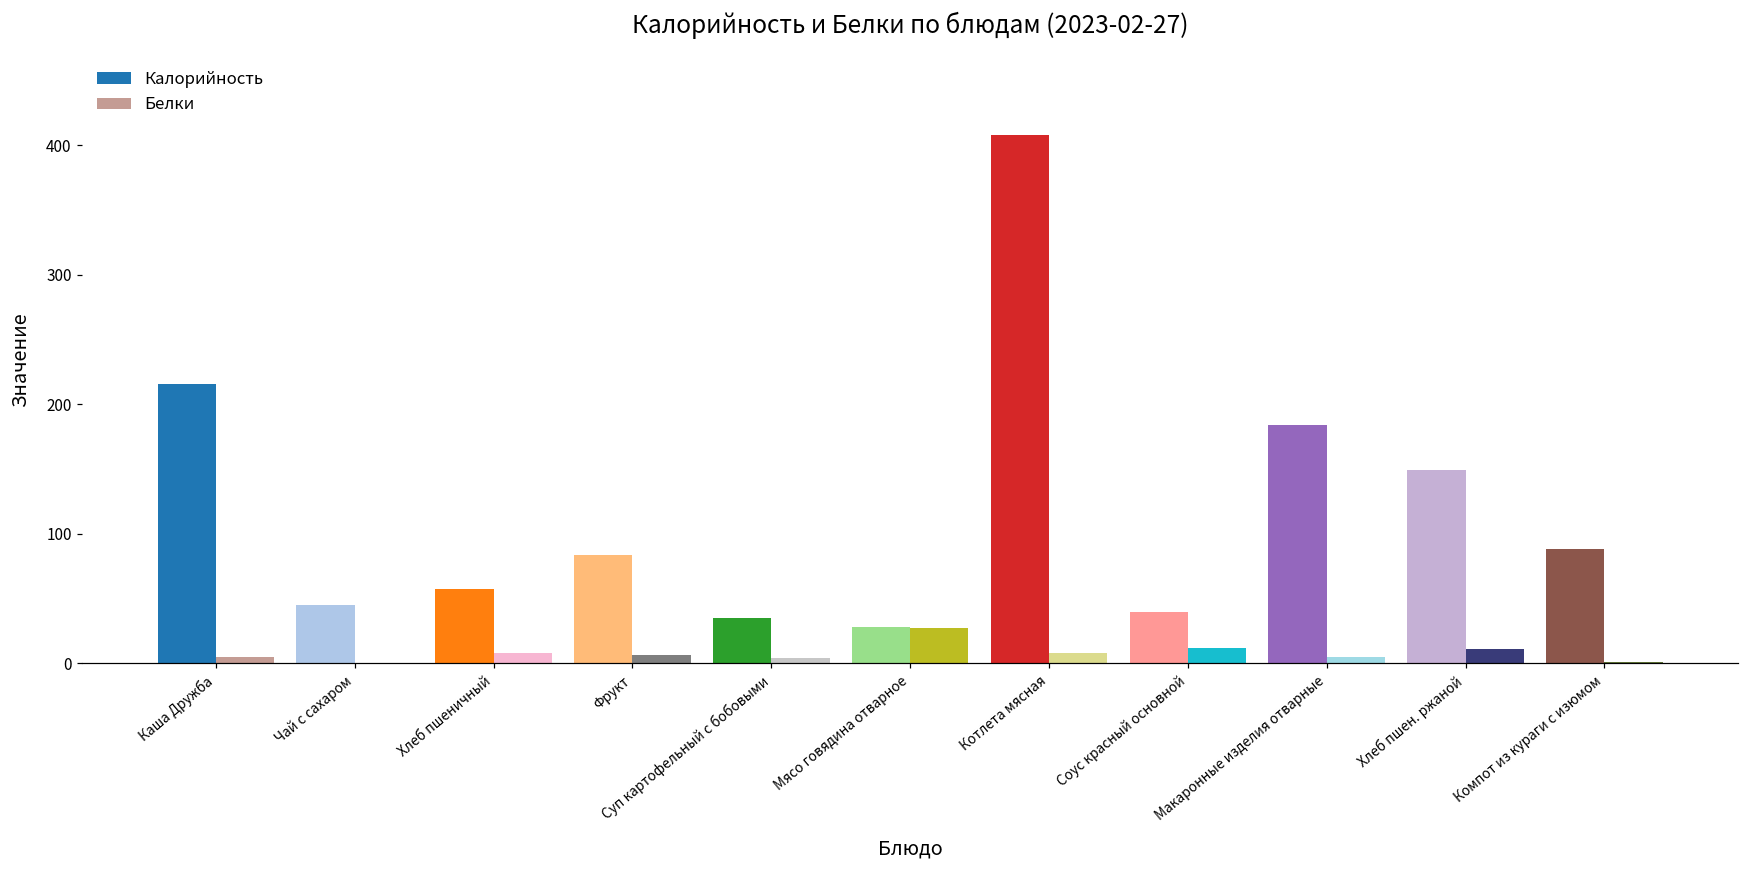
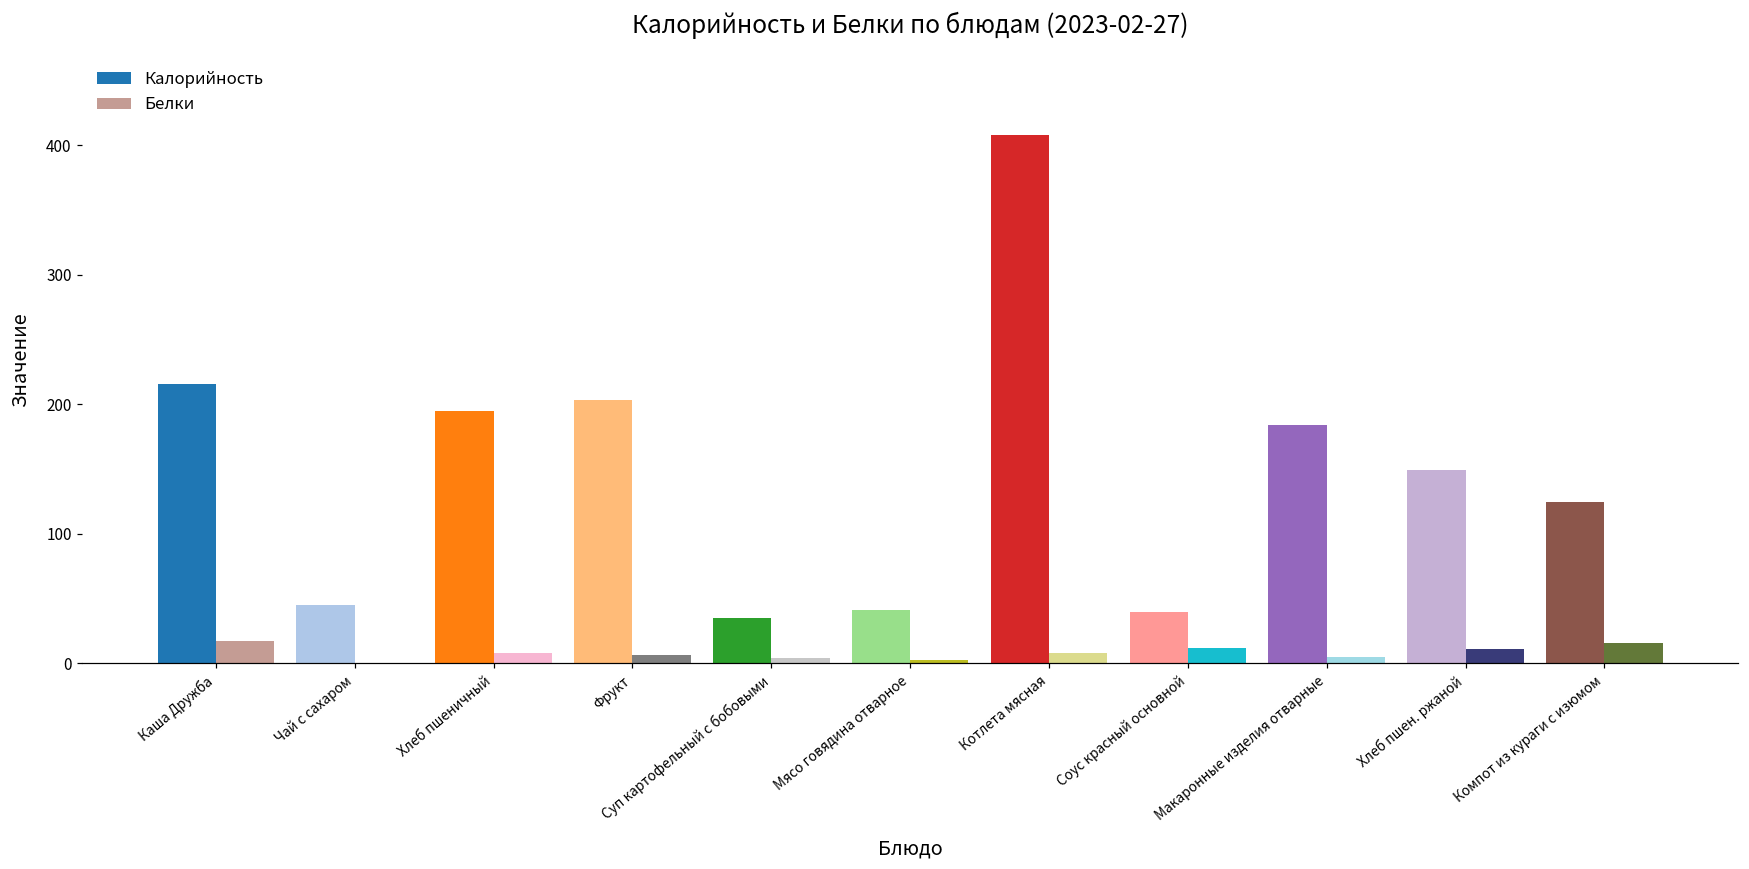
Белки, Каша Дружба: 5 -> 17
Калорийность, Хлеб пшеничный: 58 -> 195
Калорийность, Фрукт: 84 -> 204
Калорийность, Мясо говядина отварное: 28 -> 41
Белки, Мясо говядина отварное: 28 -> 3
Калорийность, Компот из кураги с изюмом: 88 -> 125
Белки, Компот из кураги с изюмом: 1 -> 16
